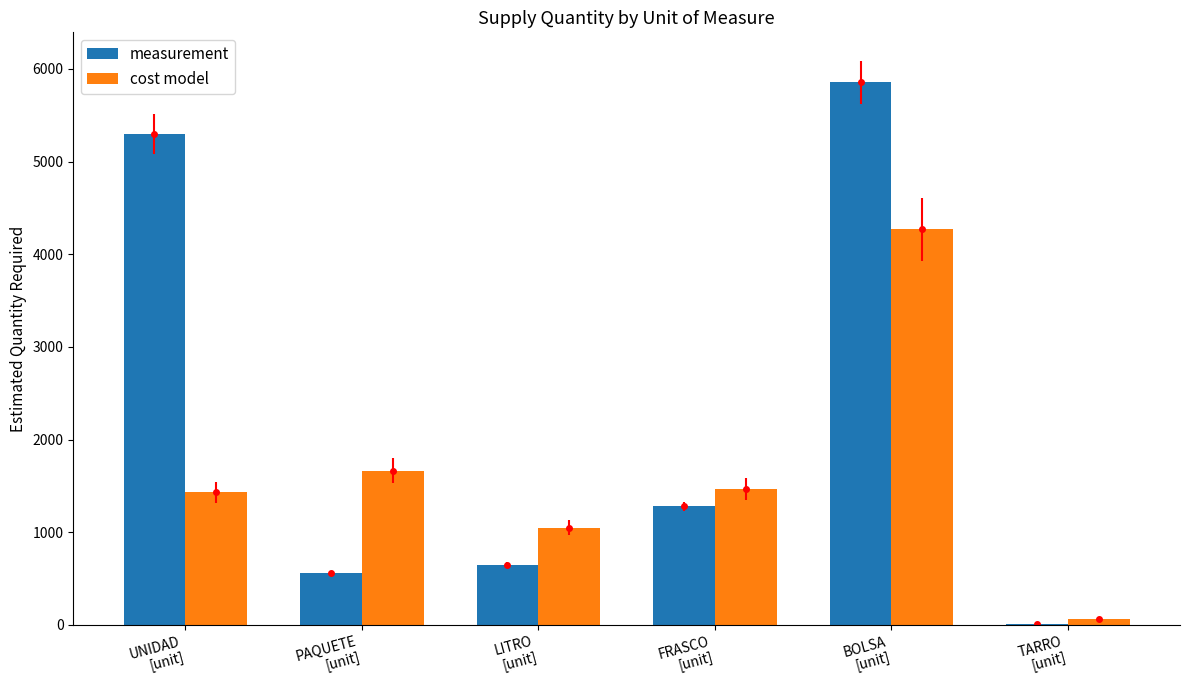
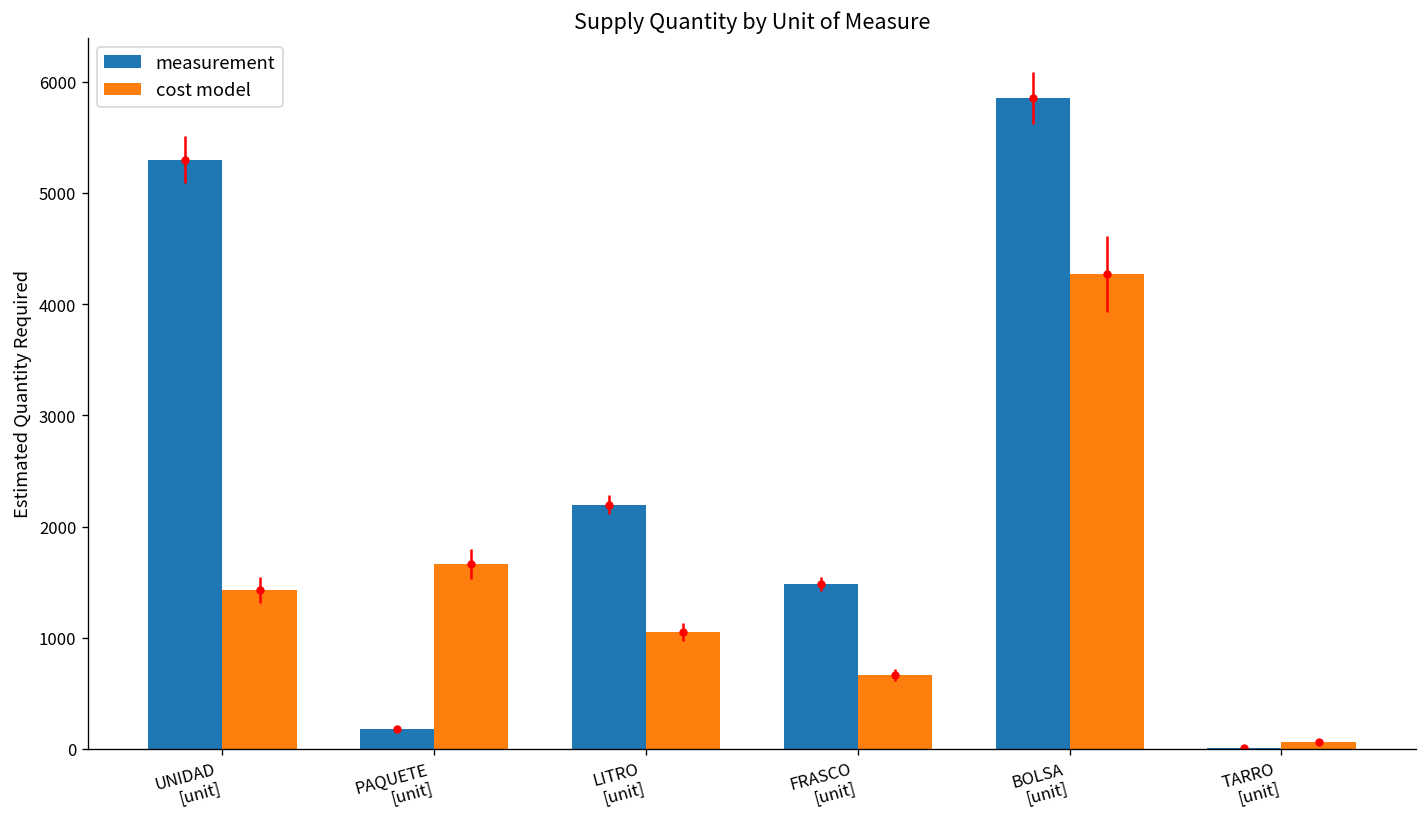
measurement, PAQUETE [unit]: 600 -> 200
measurement, LITRO [unit]: 700 -> 2200
measurement, FRASCO [unit]: 1300 -> 1500
cost model, FRASCO [unit]: 1500 -> 700
